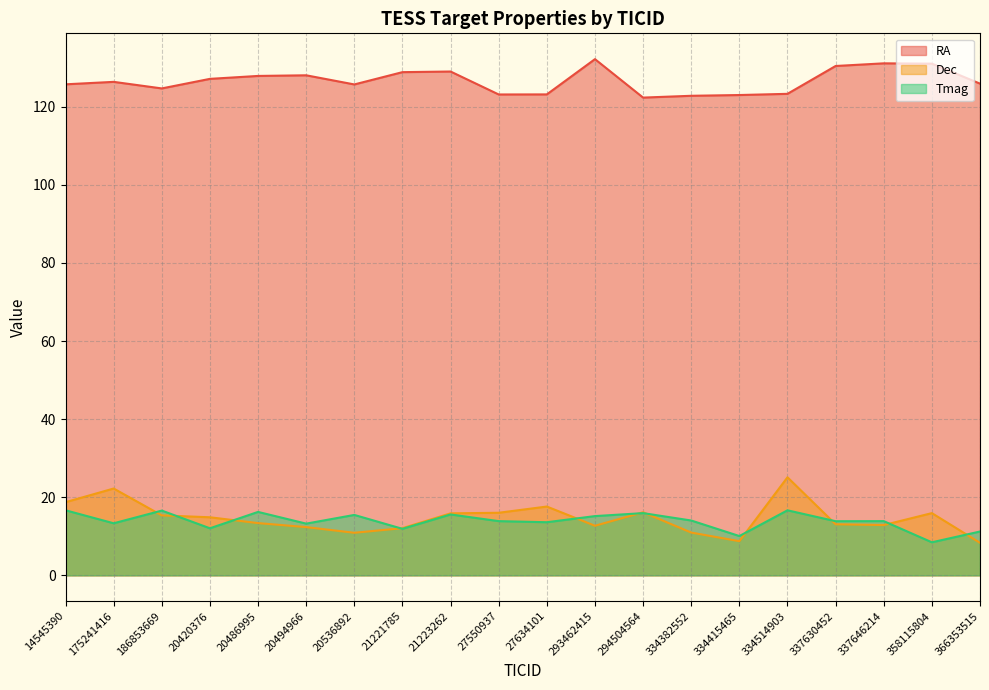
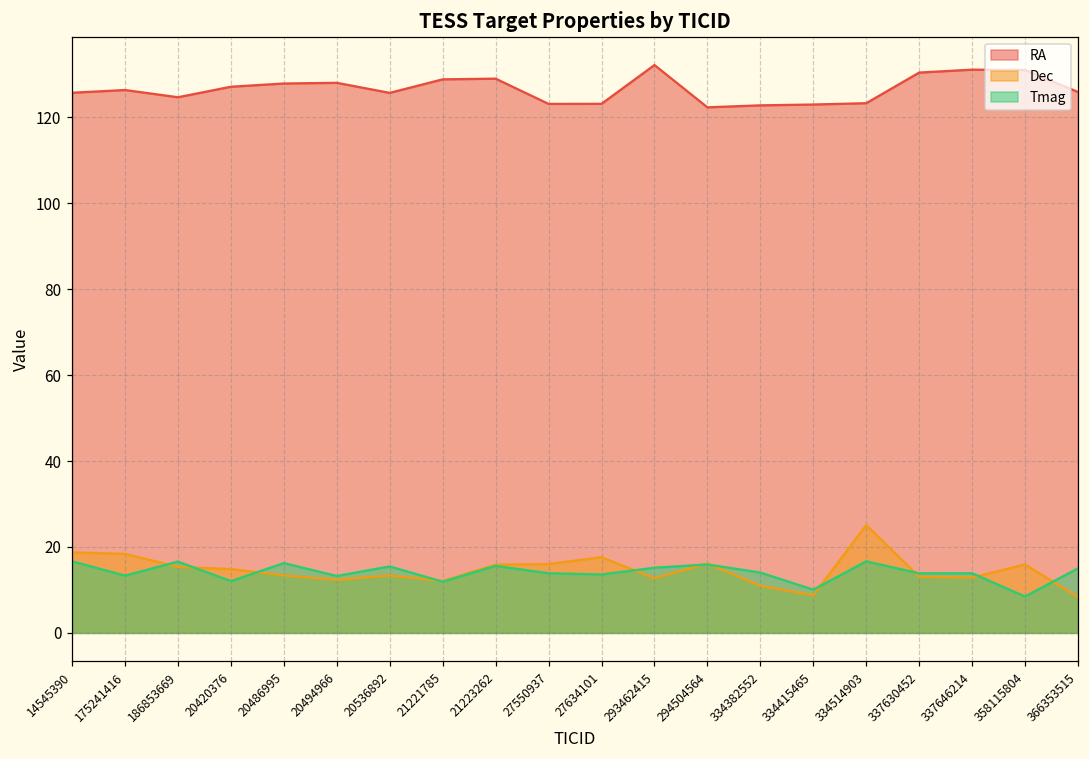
Dec, 175241416: 22 -> 18
Dec, 20536892: 11 -> 13
Tmag, 366353515: 11 -> 15
